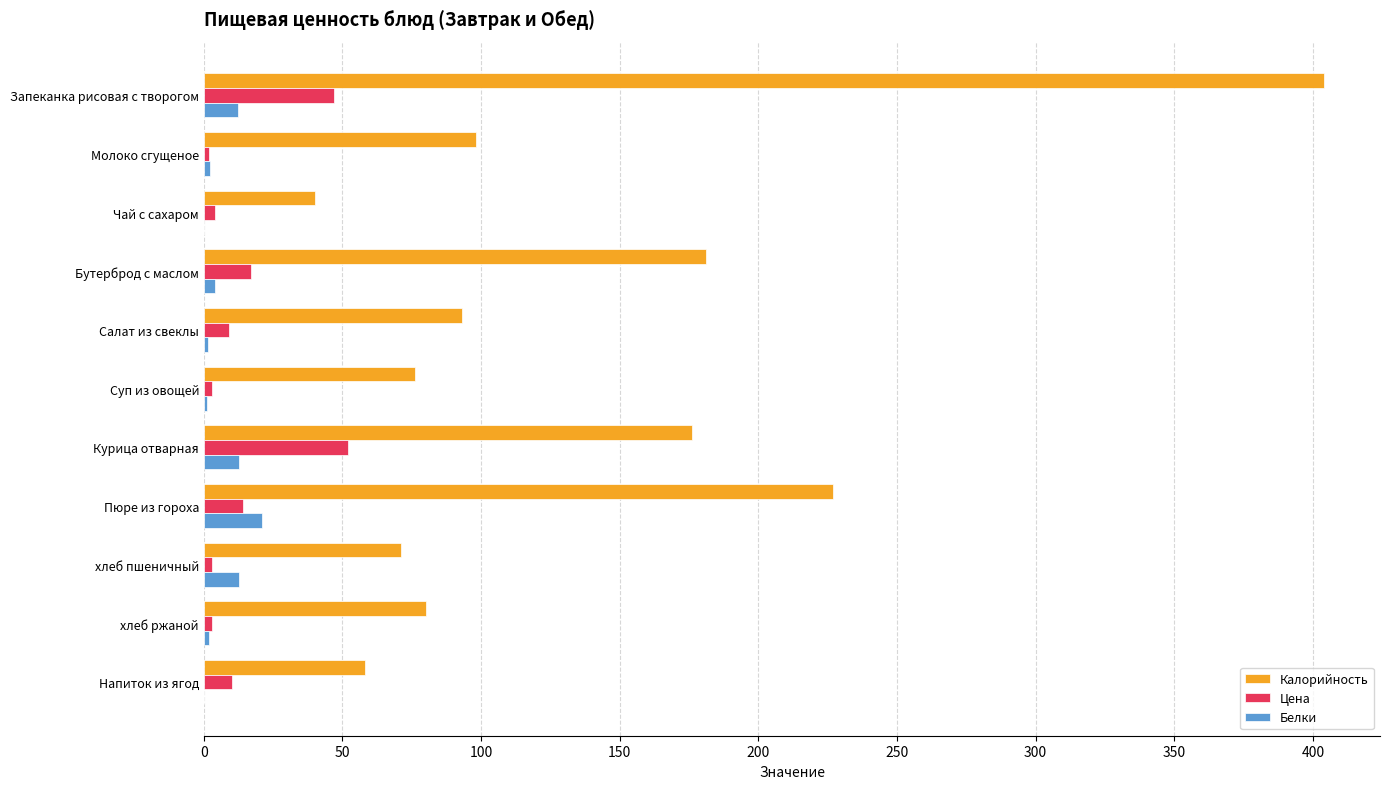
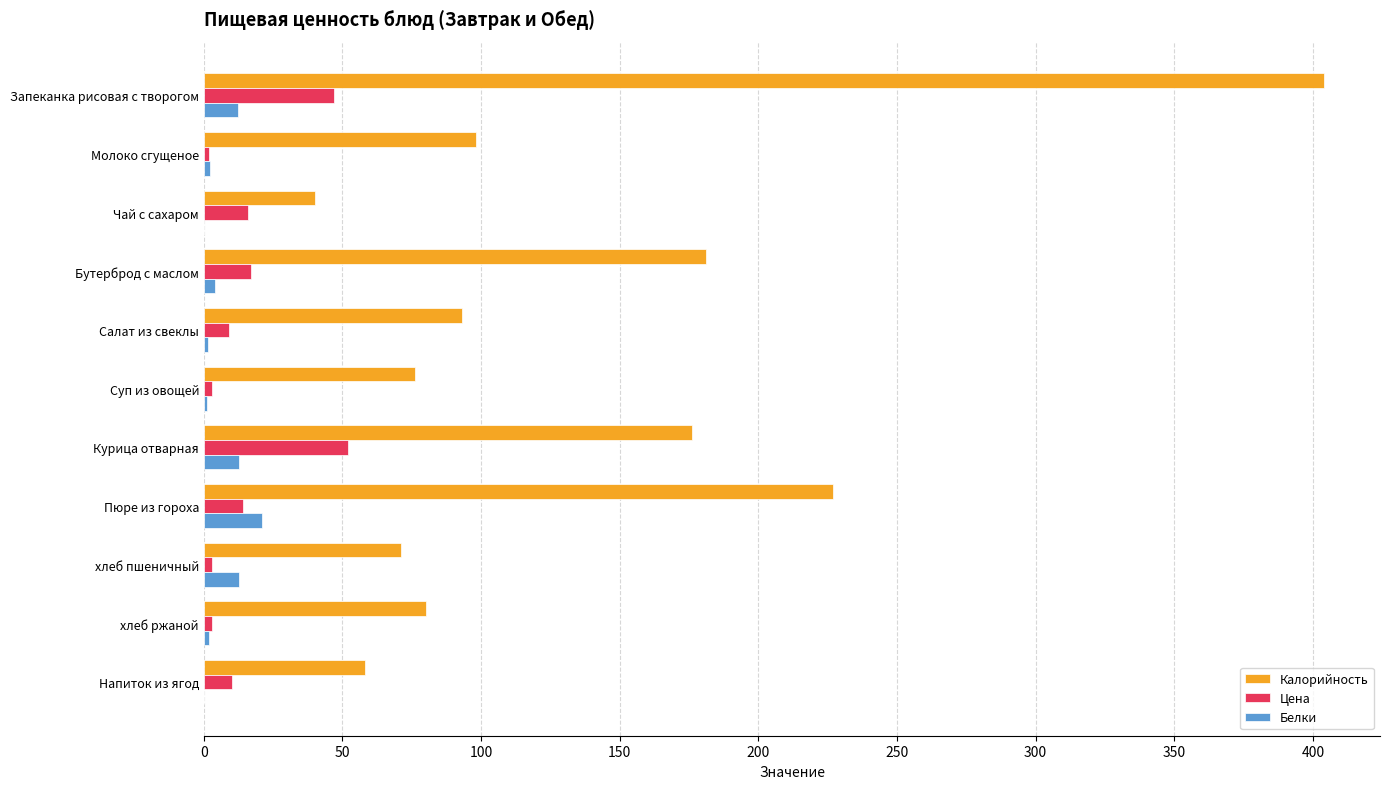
Цена, Чай с сахаром: 4 -> 16
